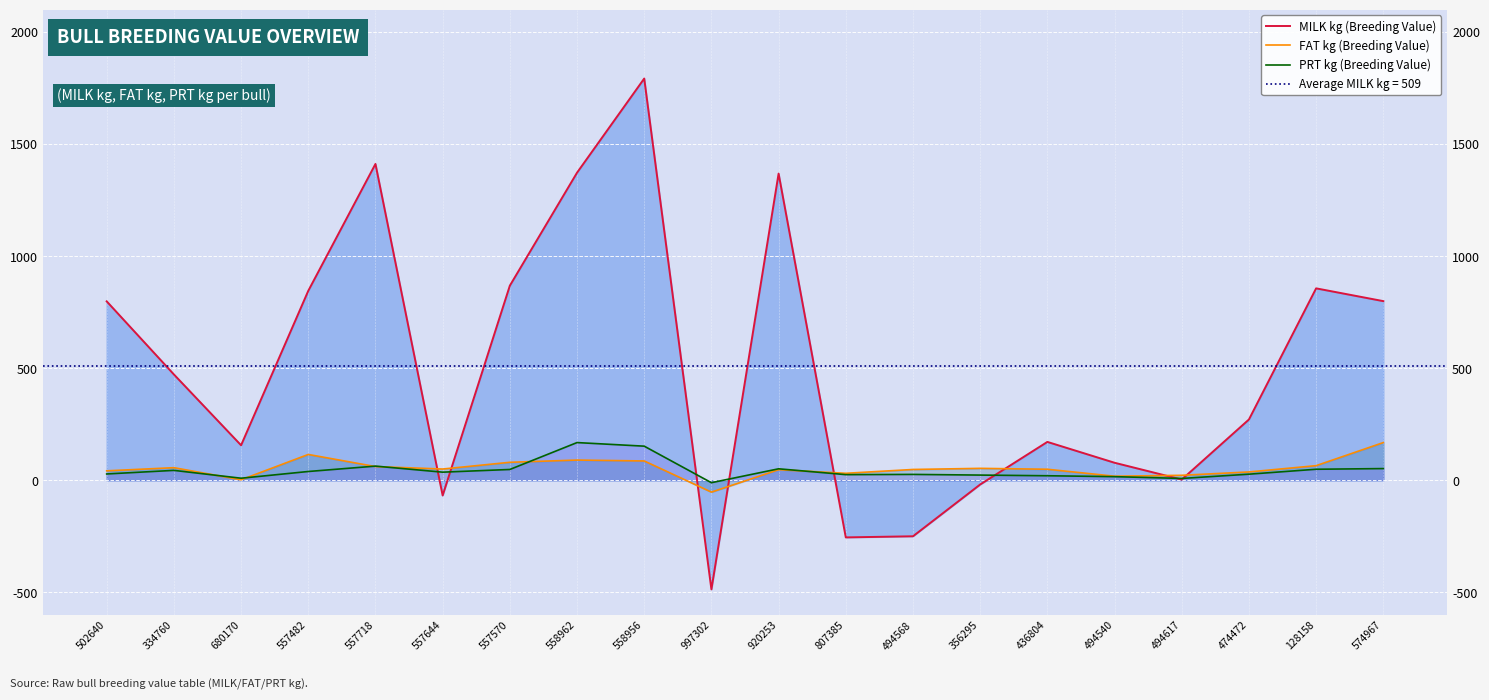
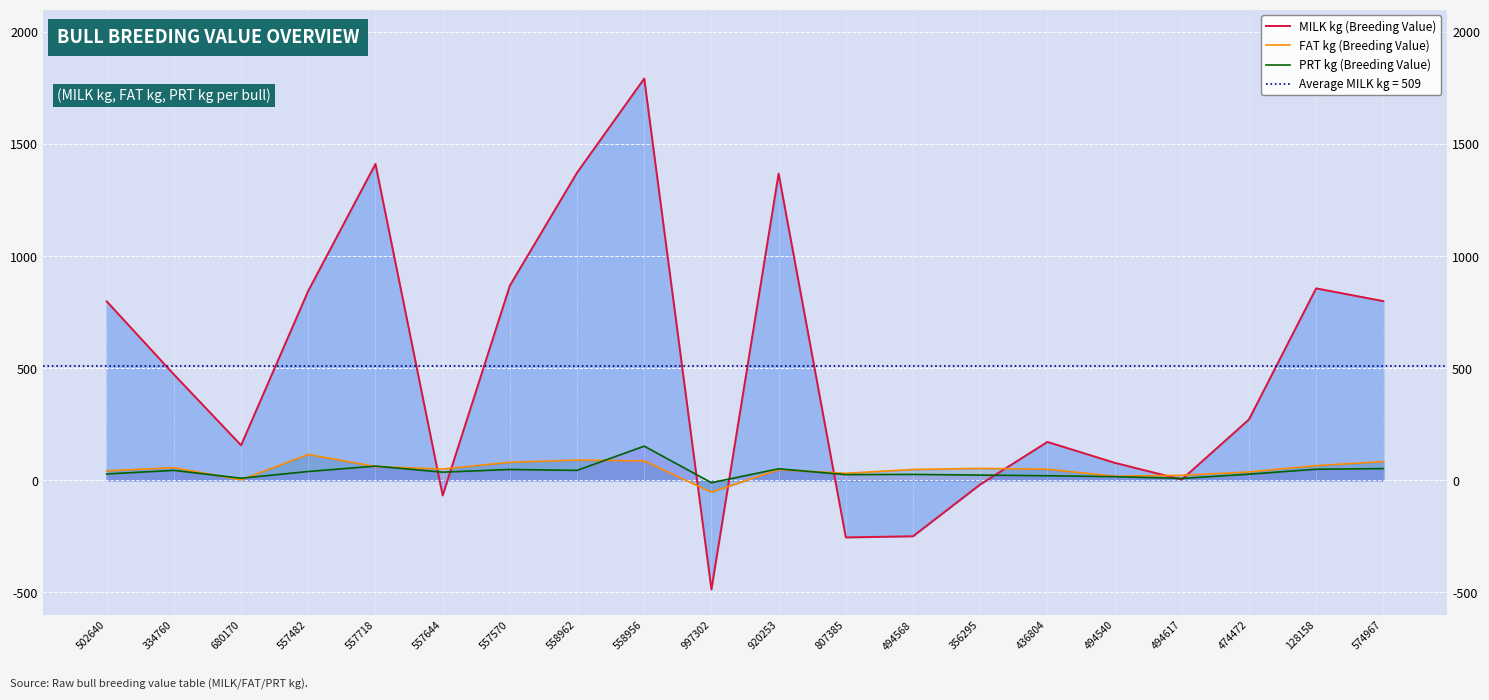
PRT kg (Breeding Value), 558962: 170 -> 40
FAT kg (Breeding Value), 574967: 170 -> 80
